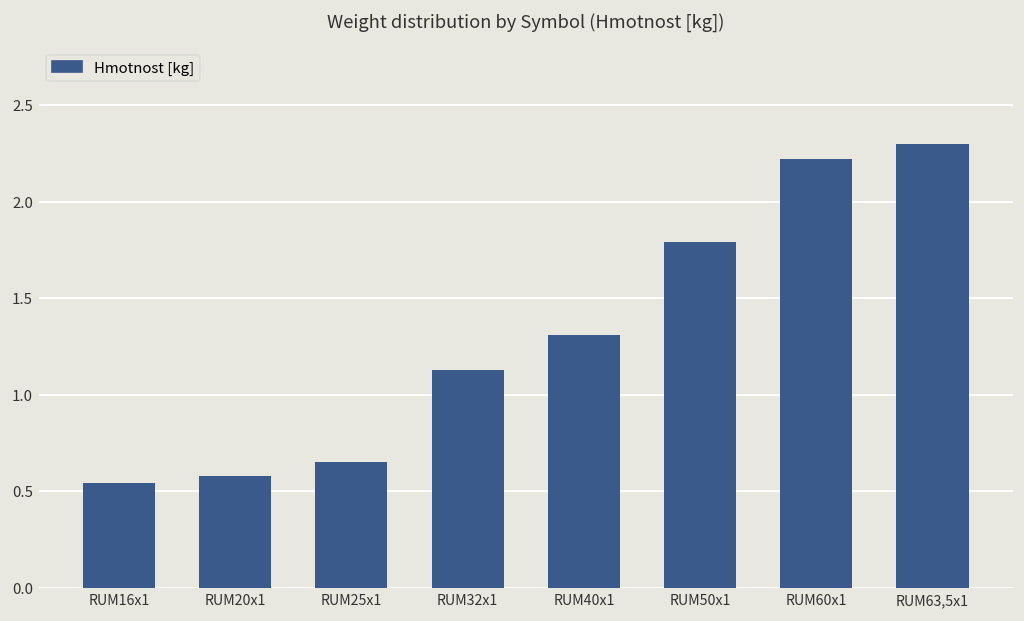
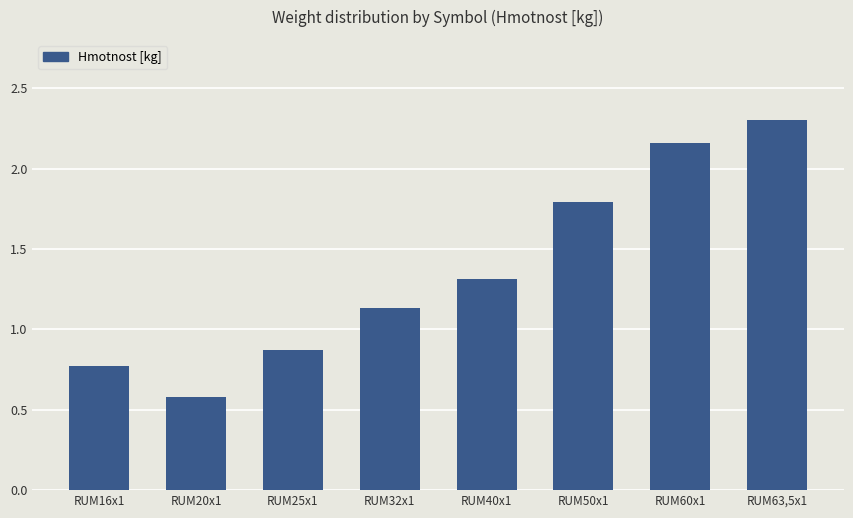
RUM16x1: 0.54 -> 0.77
RUM25x1: 0.65 -> 0.87
RUM60x1: 2.22 -> 2.16
